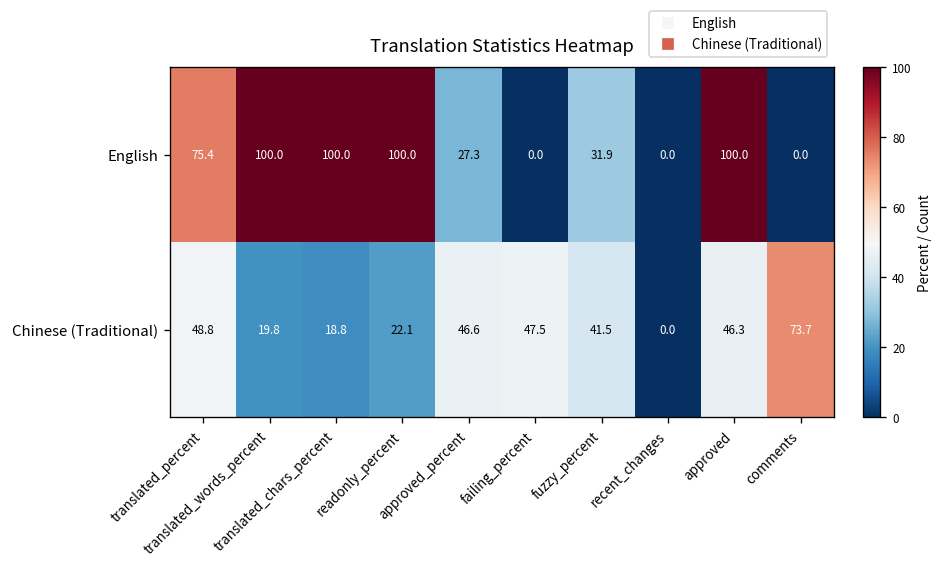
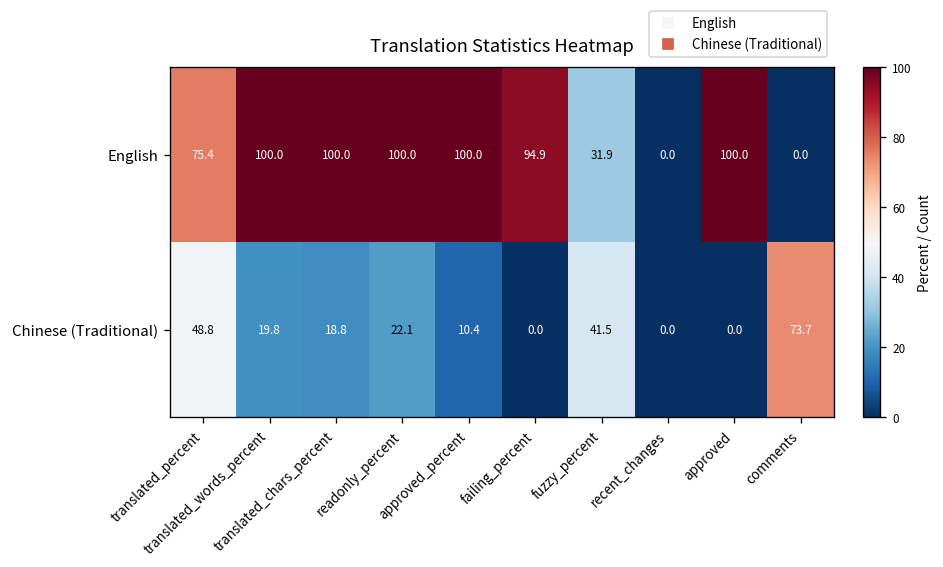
English, approved_percent: 27.3 -> 100.0
English, failing_percent: 0.0 -> 94.9
Chinese (Traditional), approved_percent: 46.6 -> 10.4
Chinese (Traditional), failing_percent: 47.5 -> 0.0
Chinese (Traditional), approved: 46.3 -> 0.0
